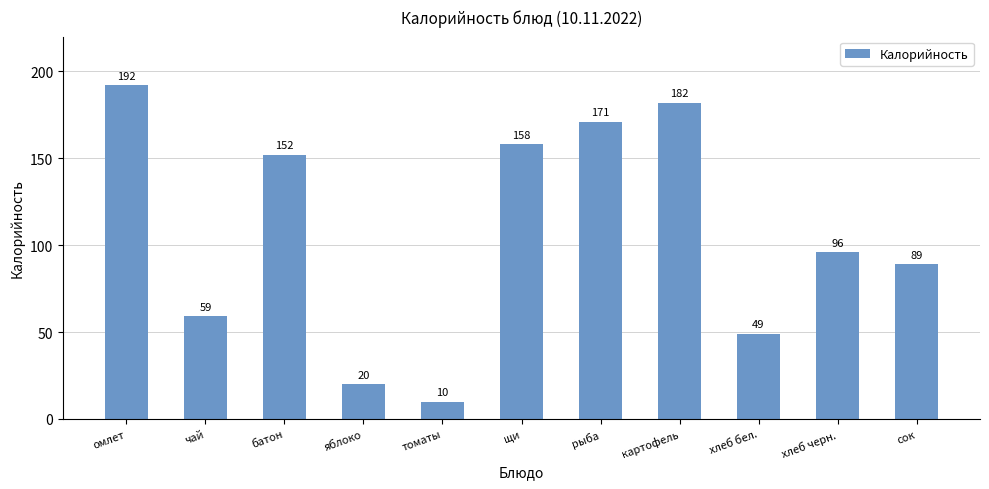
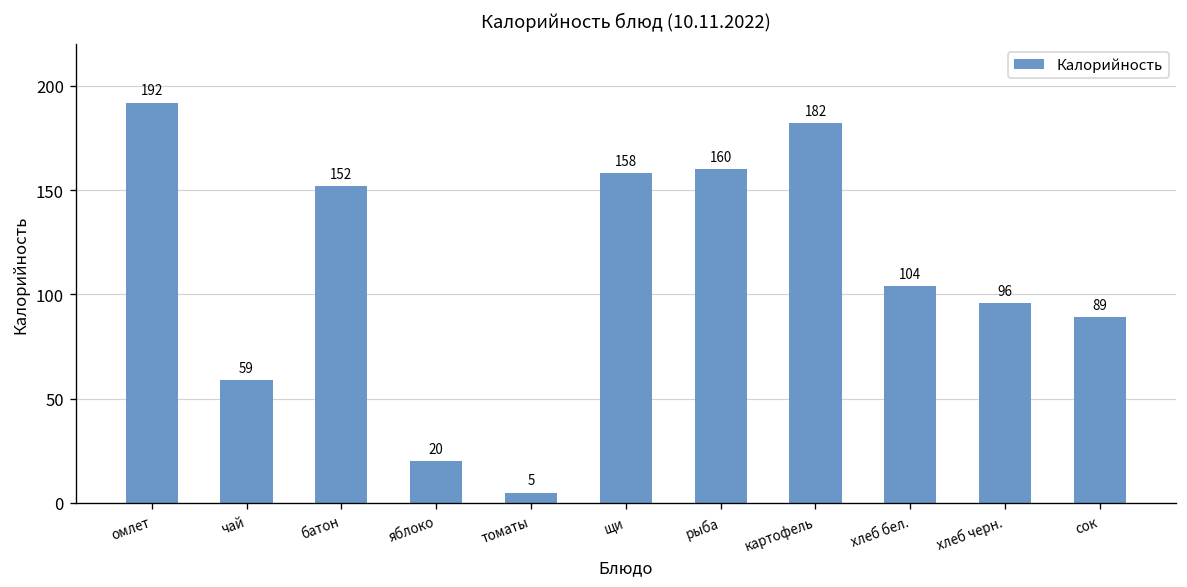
томаты: 10 -> 5
рыба: 171 -> 160
хлеб бел.: 49 -> 104
